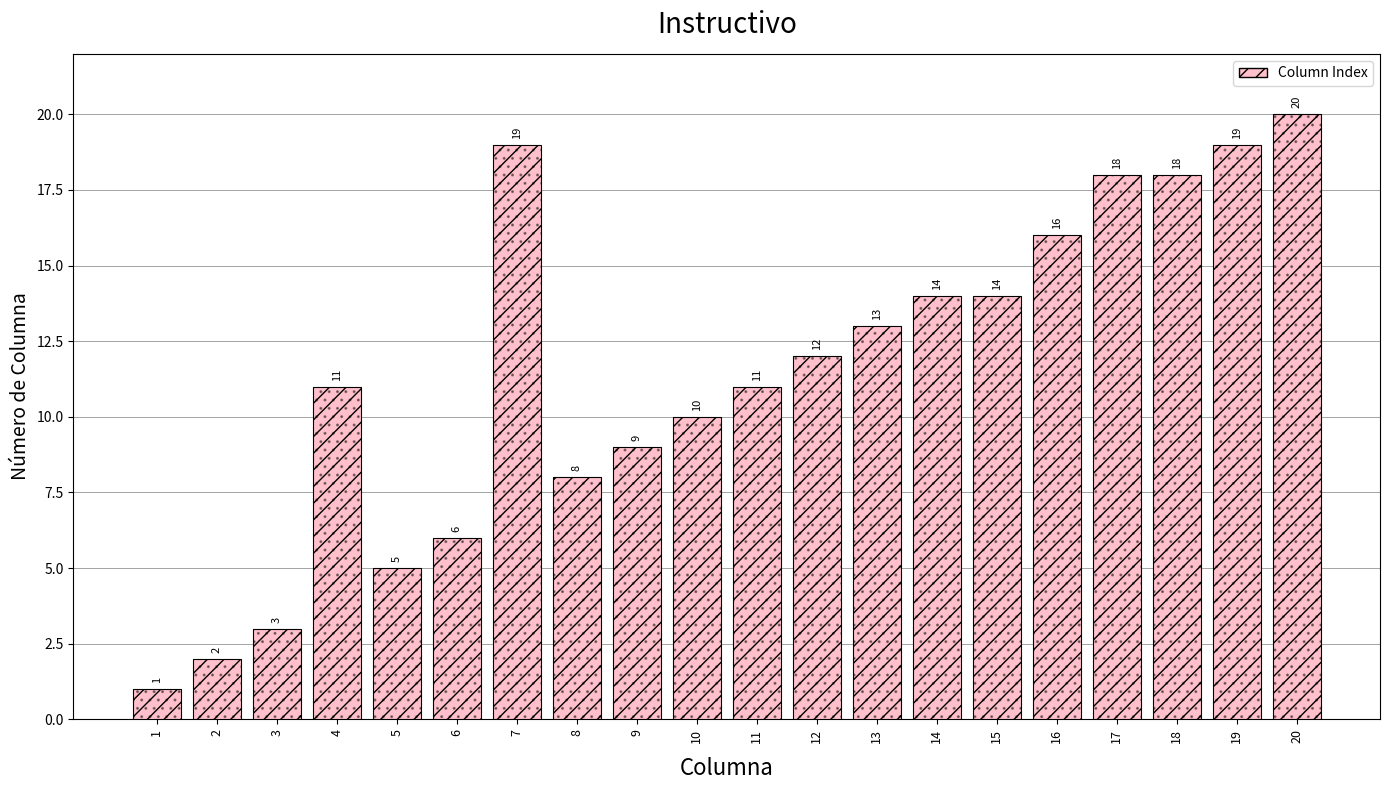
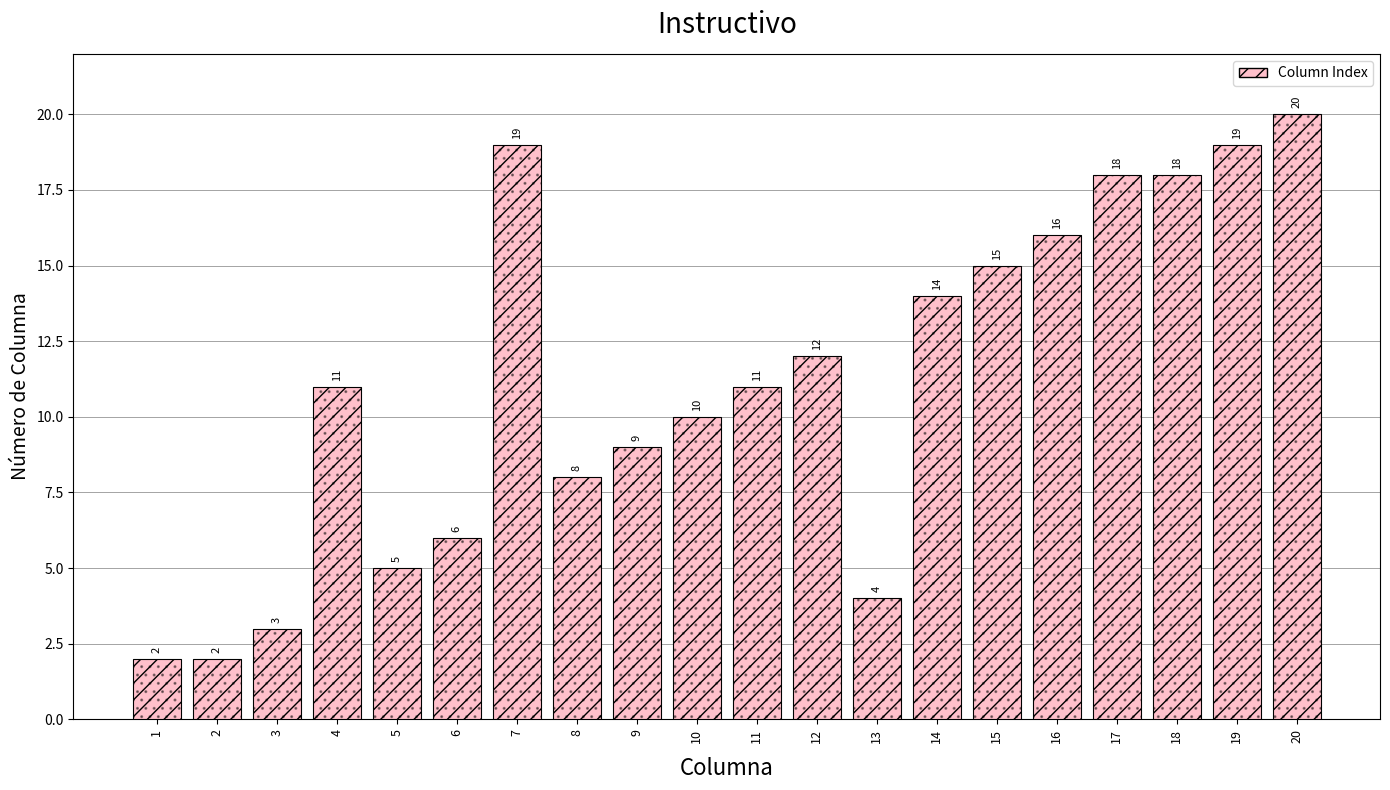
1: 1 -> 2
13: 13 -> 4
15: 14 -> 15
